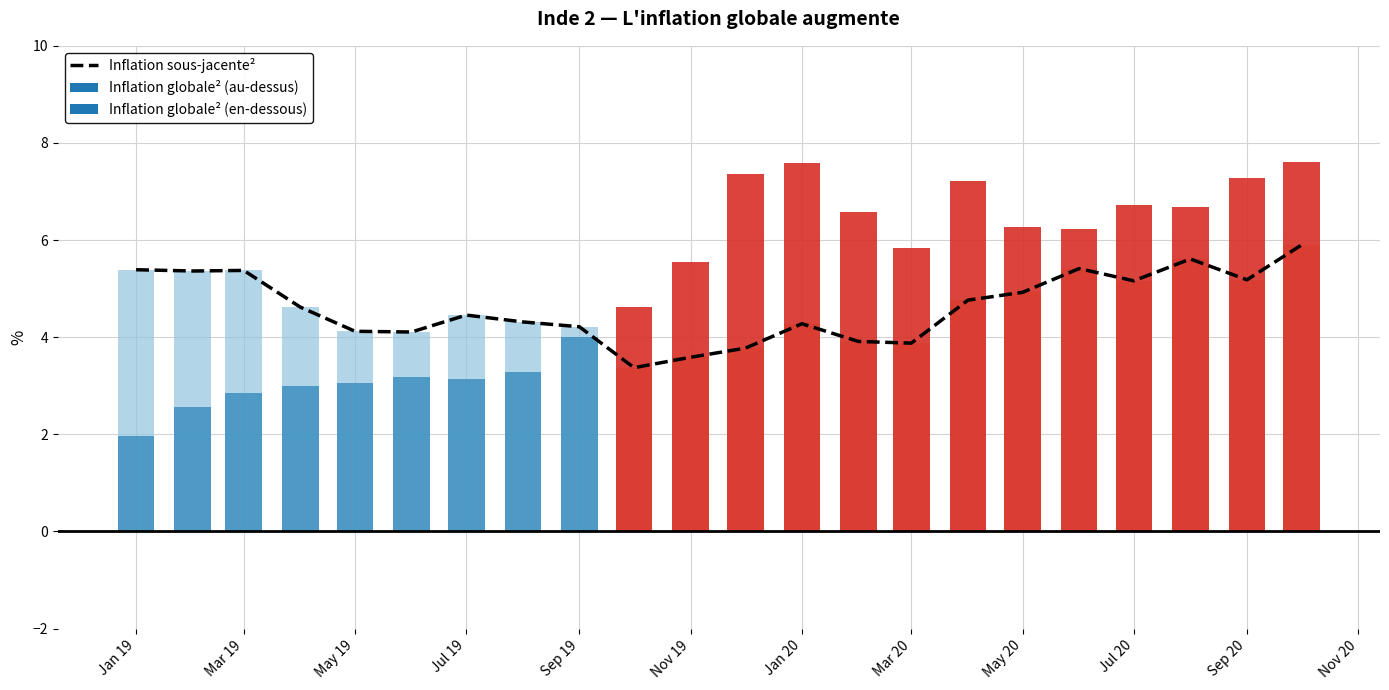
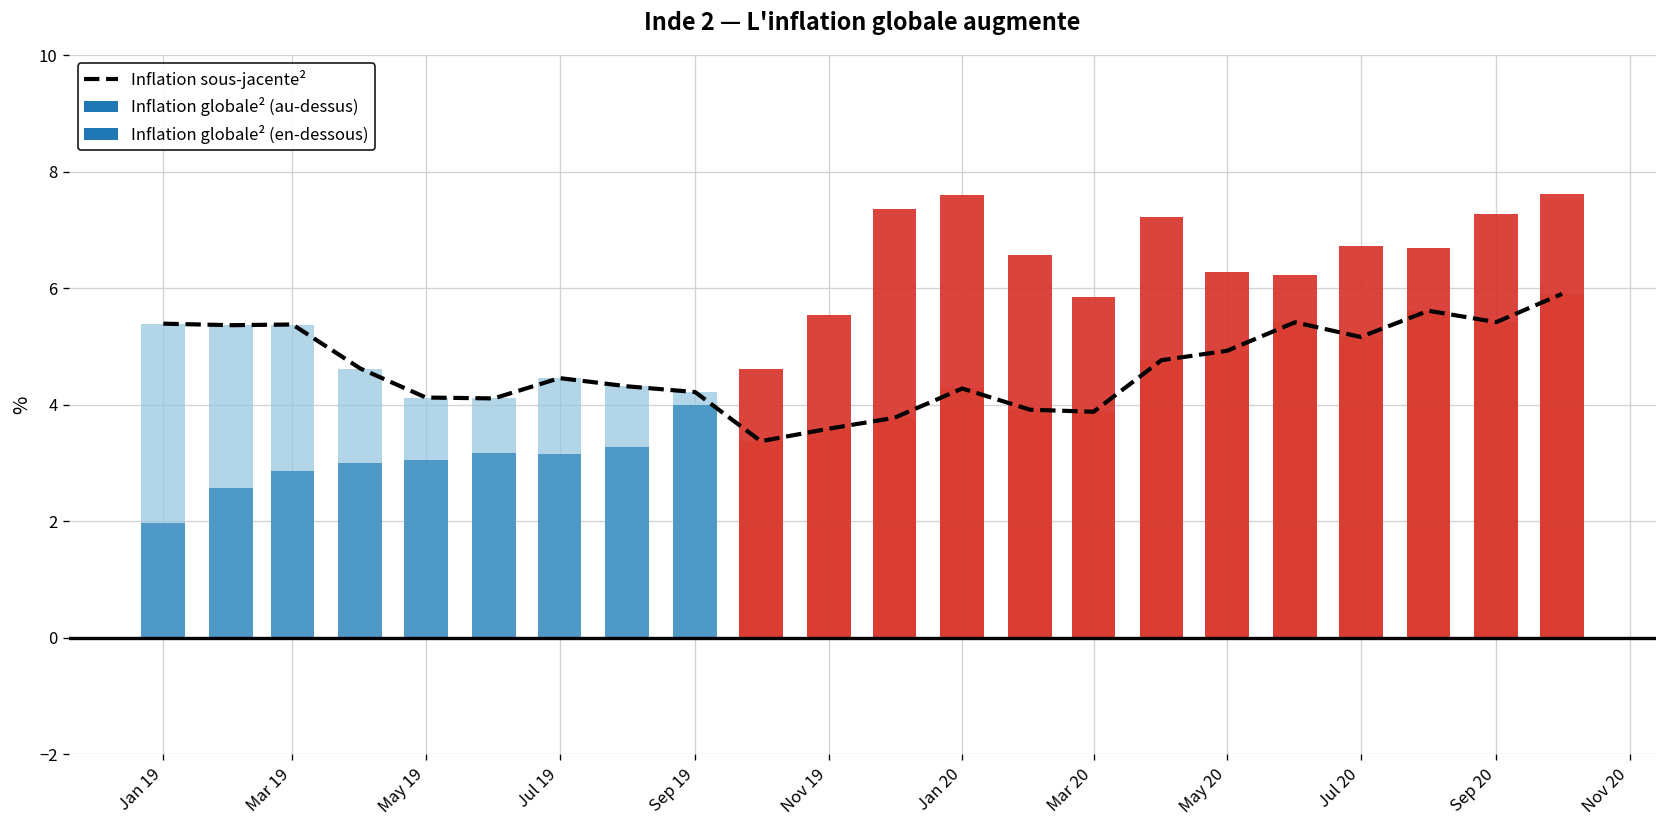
Inflation sous-jacente², Sep 20: 5.2 -> 5.4
